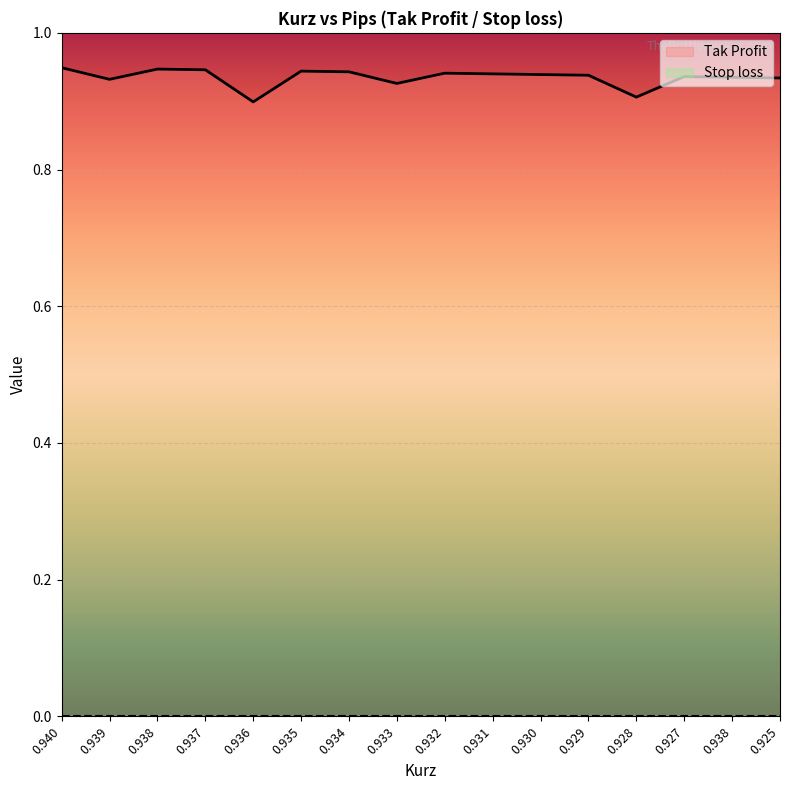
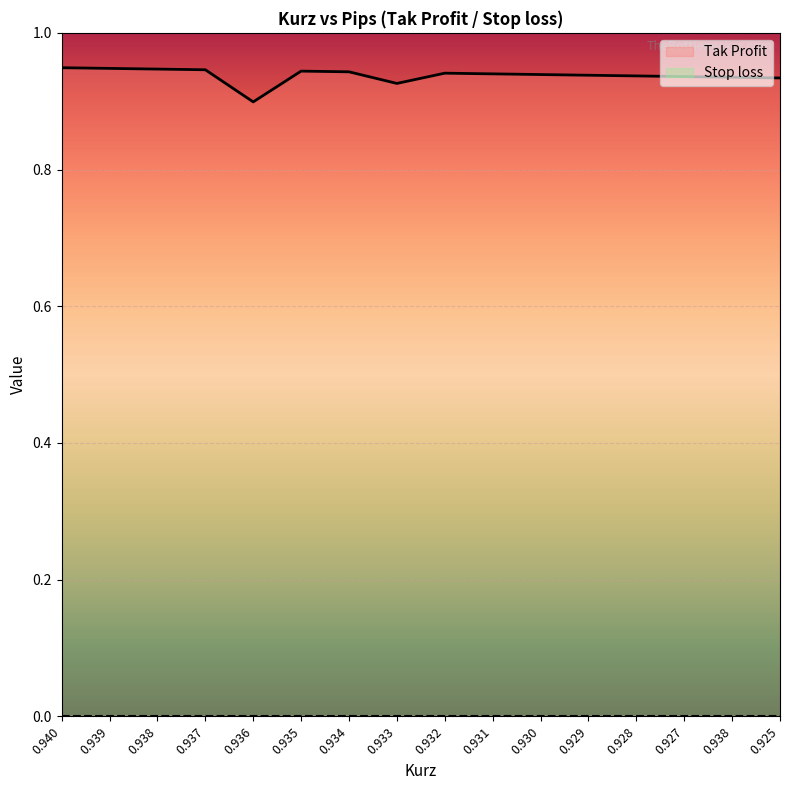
Tak Profit, 0.939: 0.93 -> 0.95
Tak Profit, 0.928: 0.91 -> 0.94
